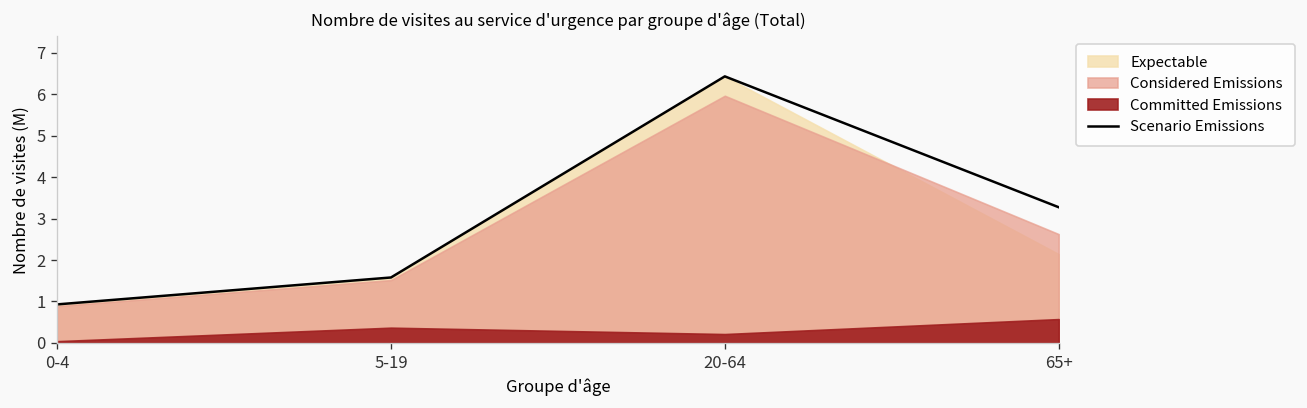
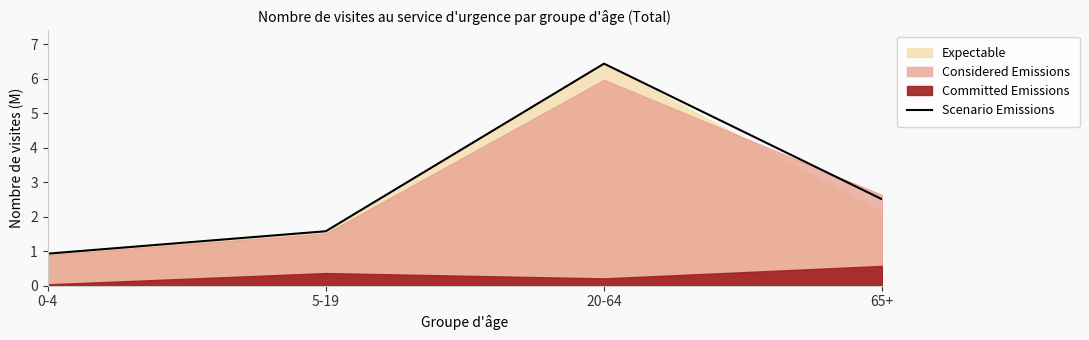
Scenario Emissions, 65+: 3.3 -> 2.5
